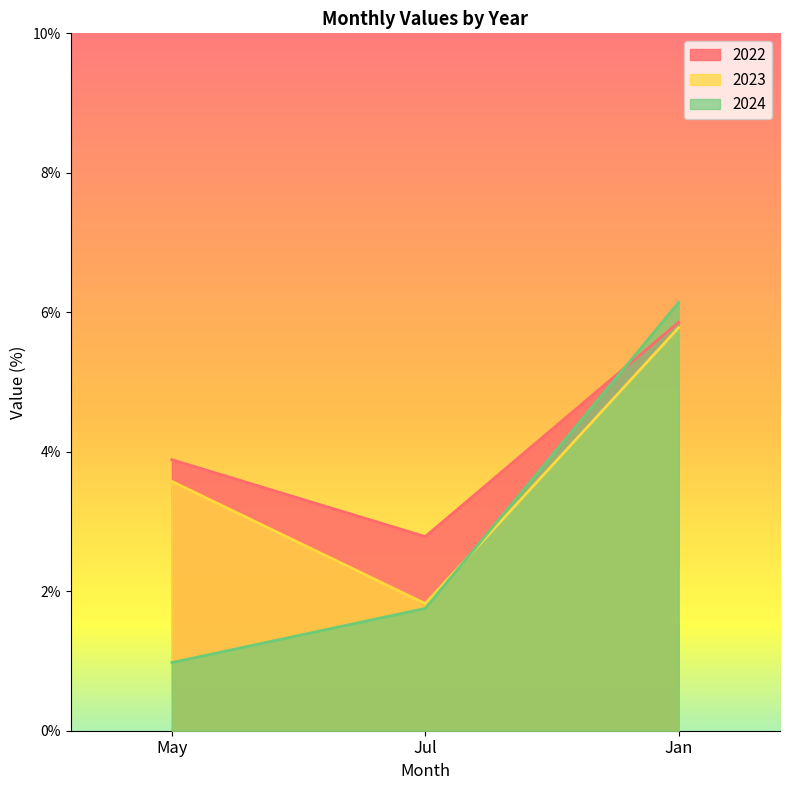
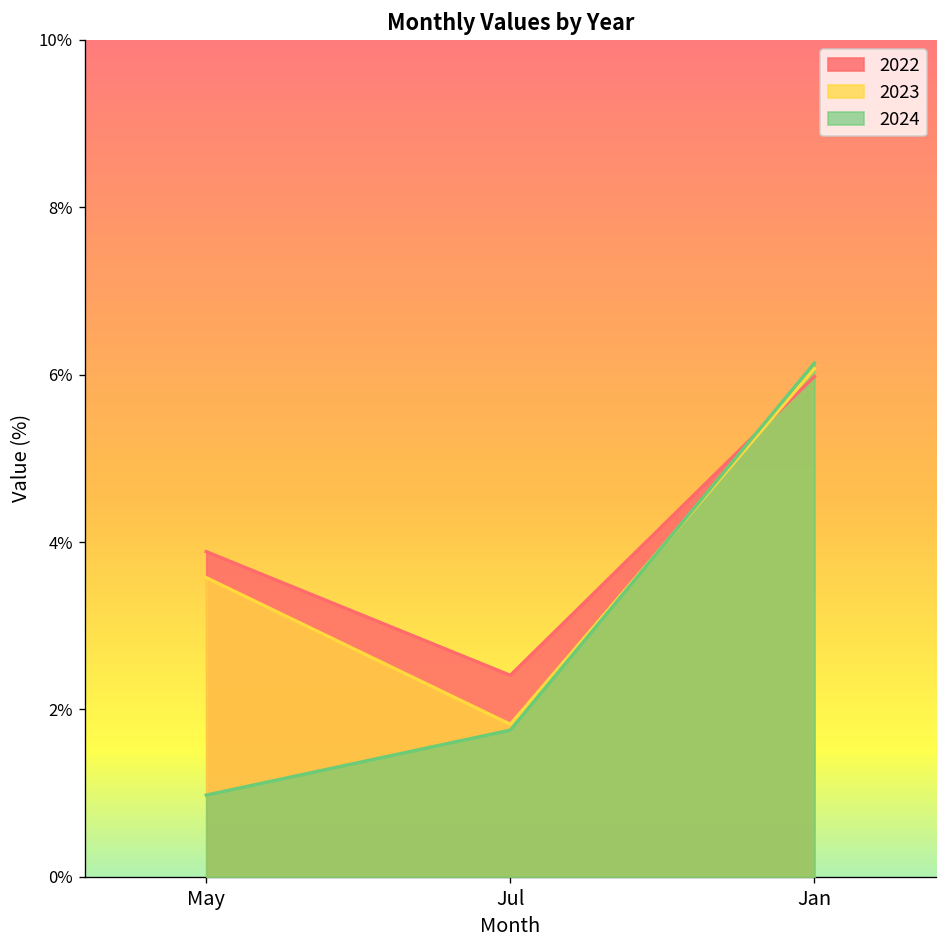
2022, Jul: 2.8% -> 2.4%
2022, Jan: 5.9% -> 6.0%
2023, Jan: 5.8% -> 6.1%
